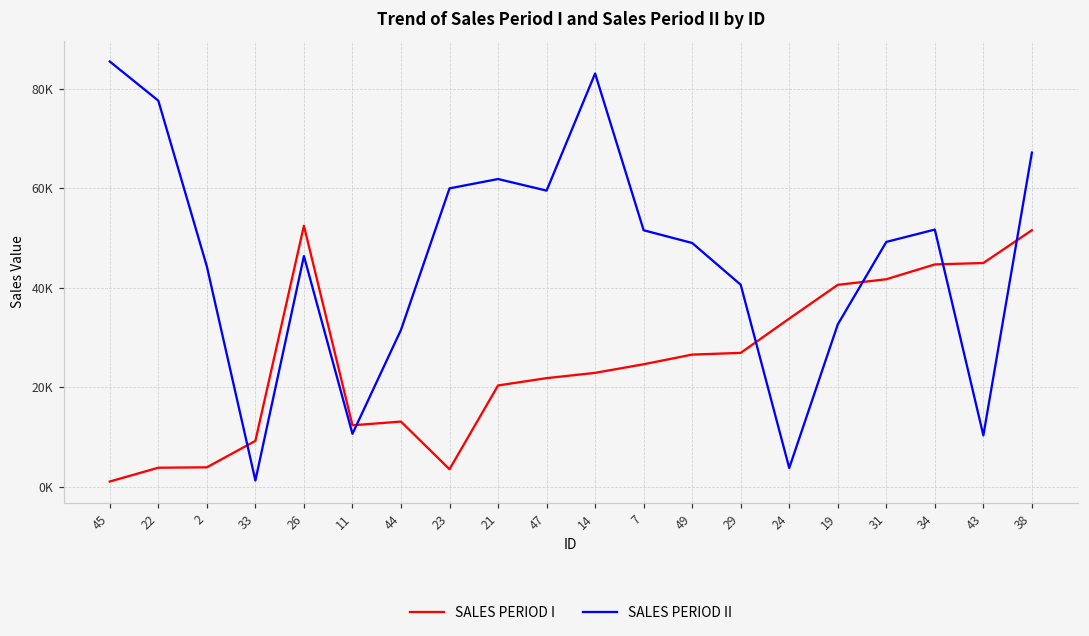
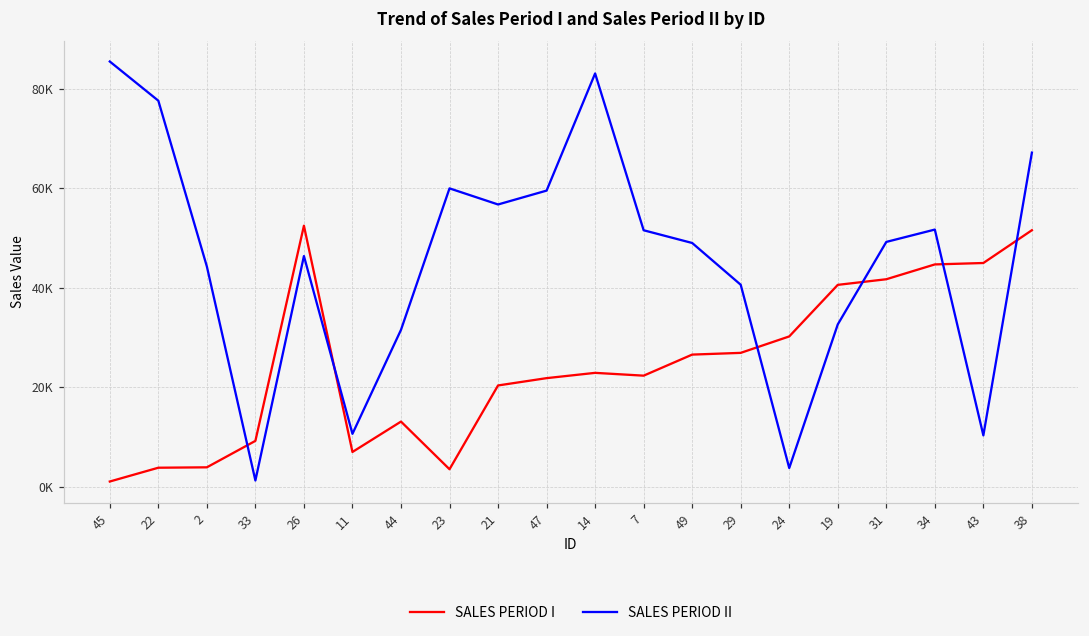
SALES PERIOD I, 11: 12000 -> 7000
SALES PERIOD II, 21: 62000 -> 57000
SALES PERIOD I, 7: 25000 -> 22000
SALES PERIOD I, 24: 34000 -> 30000
